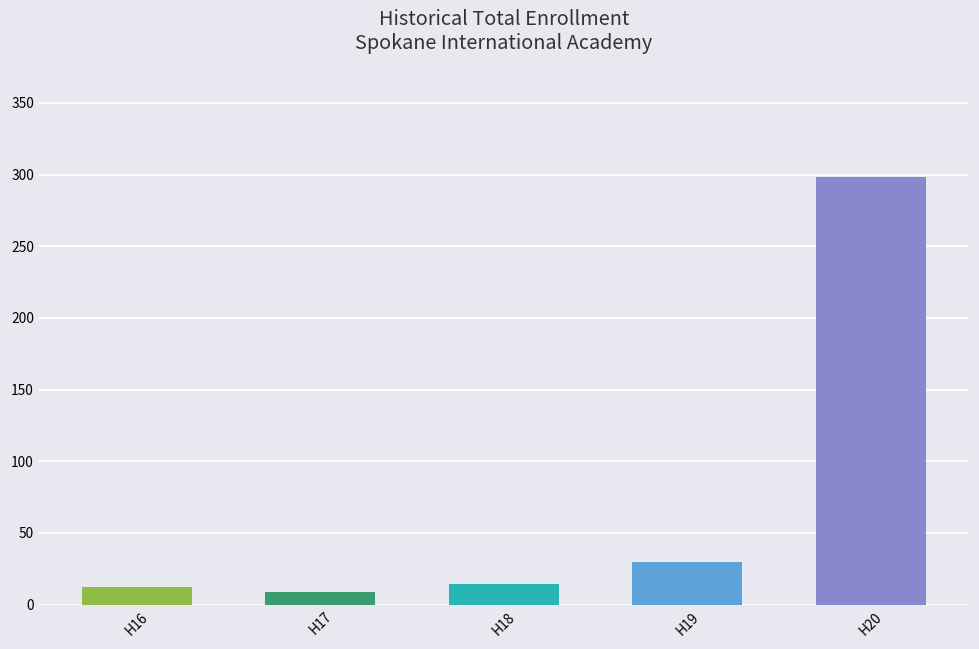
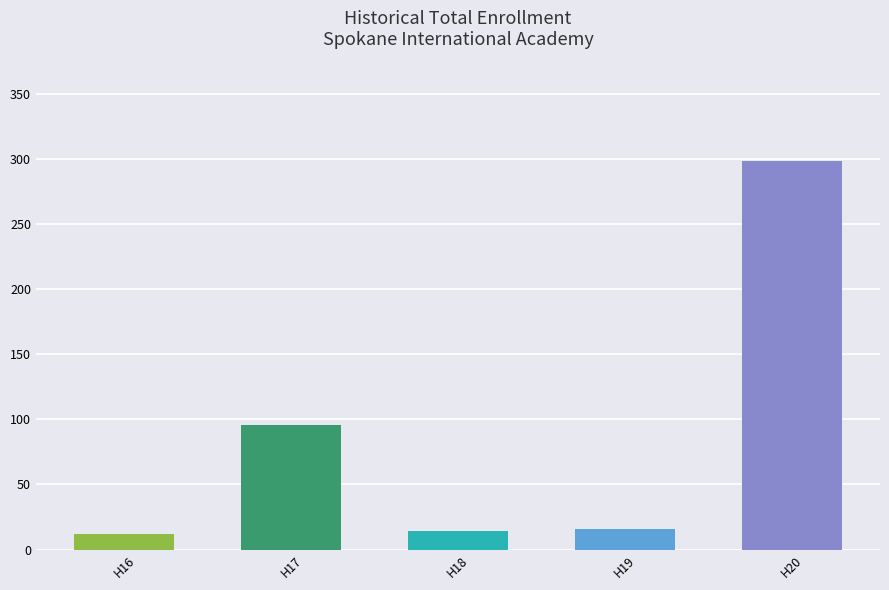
H17: 9 -> 96
H19: 30 -> 16
